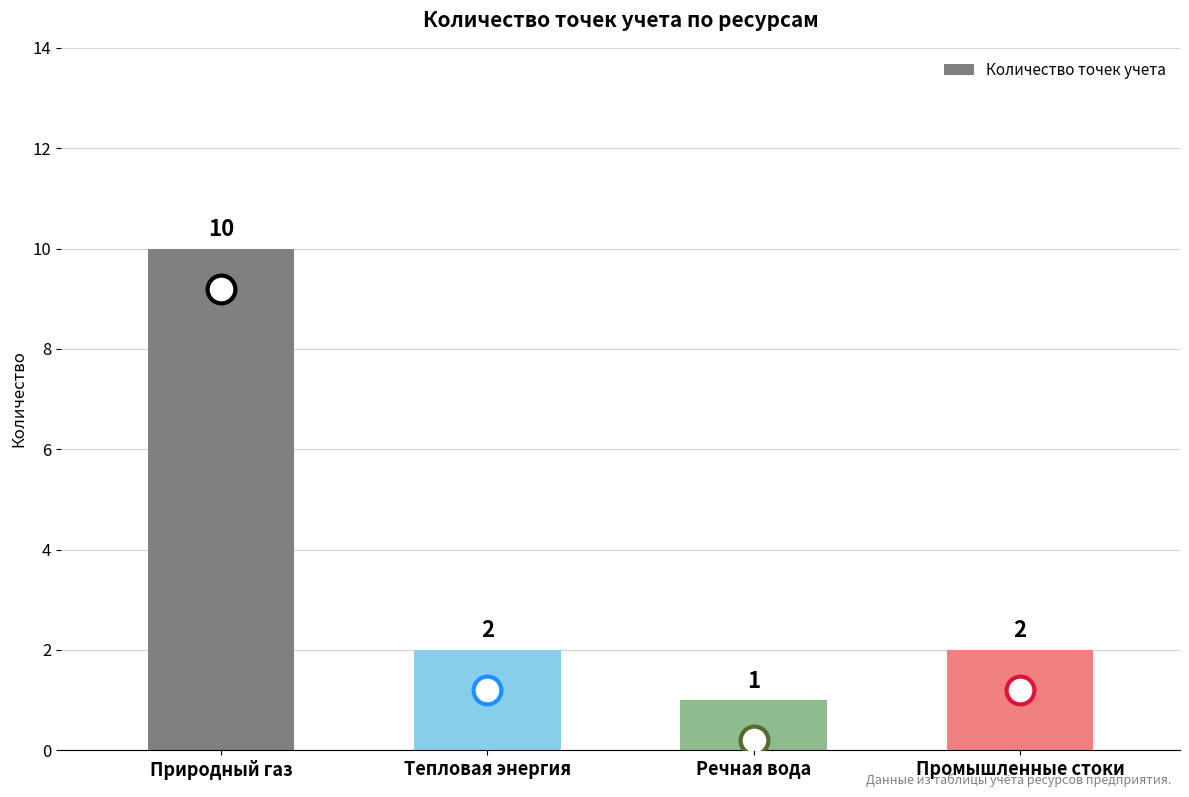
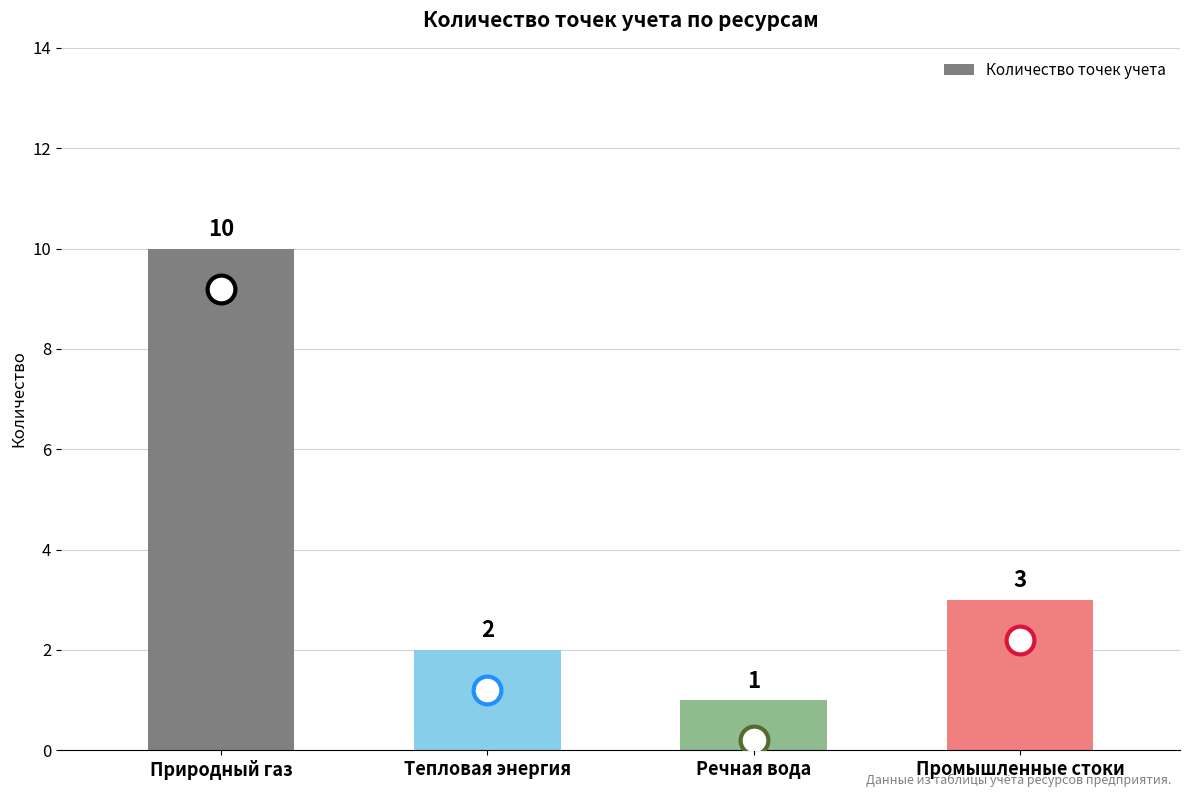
Количество точек учета, Промышленные стоки: 2 -> 3
